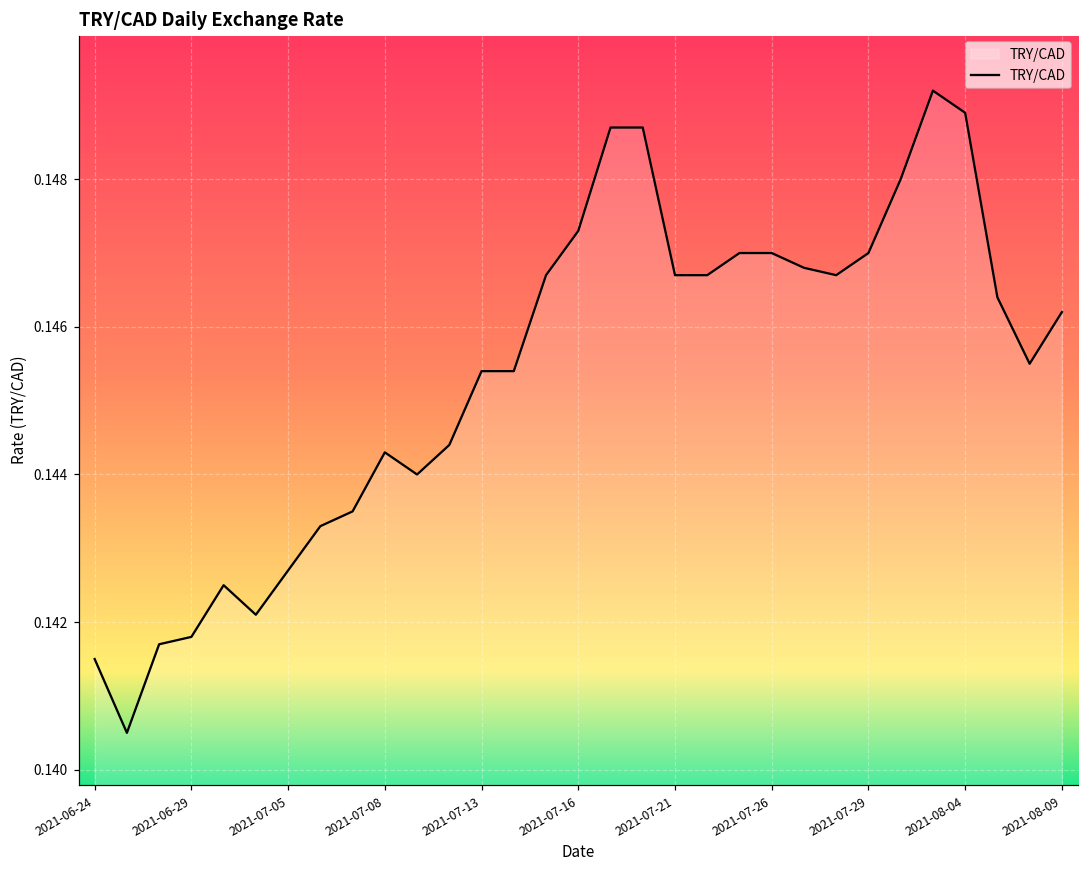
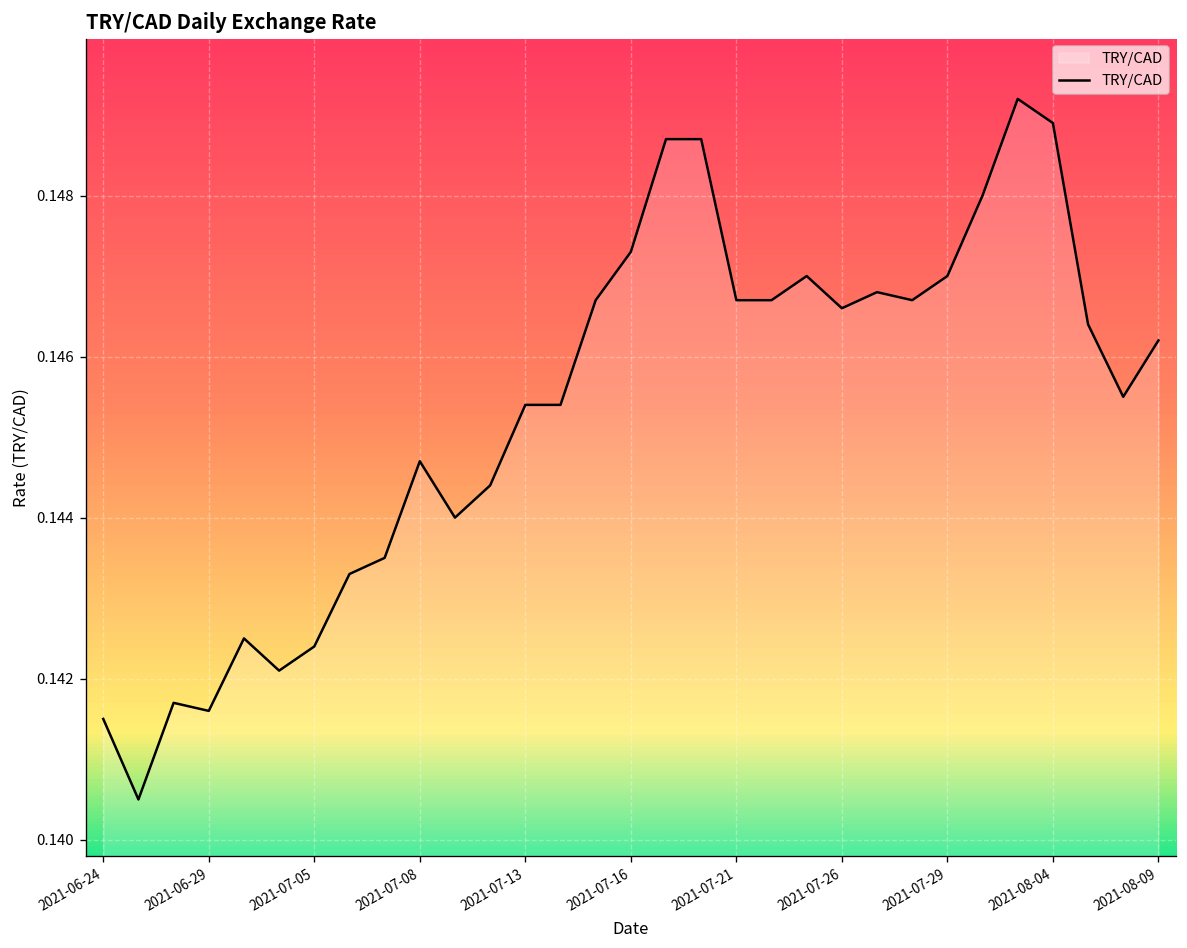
2021-06-29: 0.1418 -> 0.1416
2021-07-05: 0.1427 -> 0.1424
2021-07-08: 0.1443 -> 0.1447
2021-07-26: 0.1470 -> 0.1466
